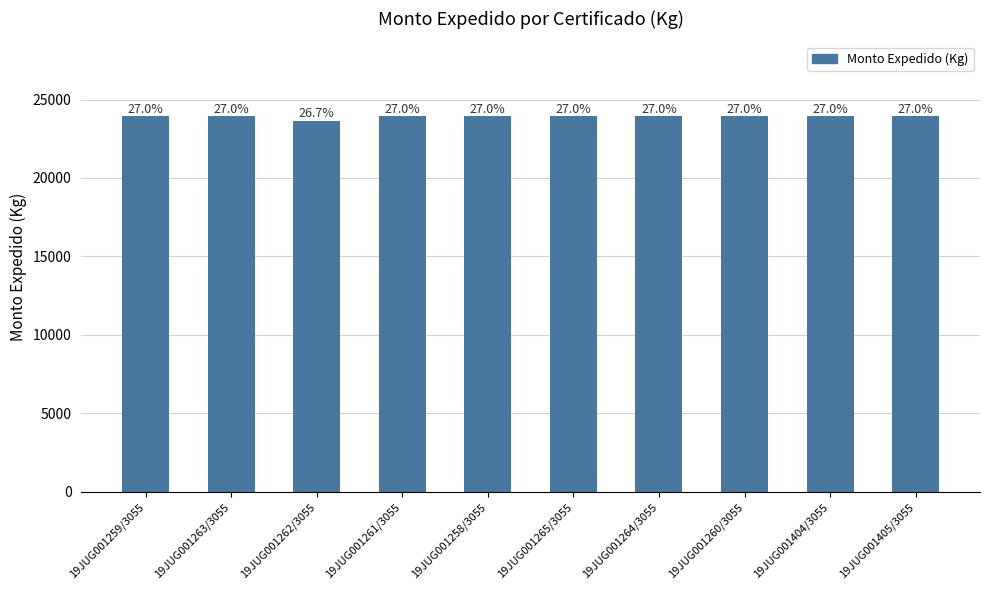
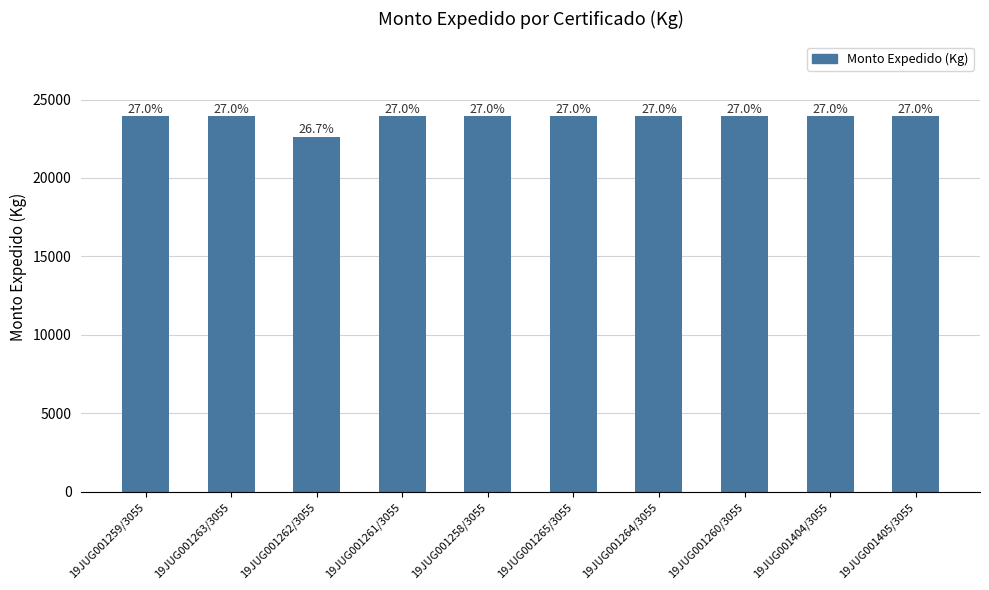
19JUG001262/3055: 23700 -> 22600
